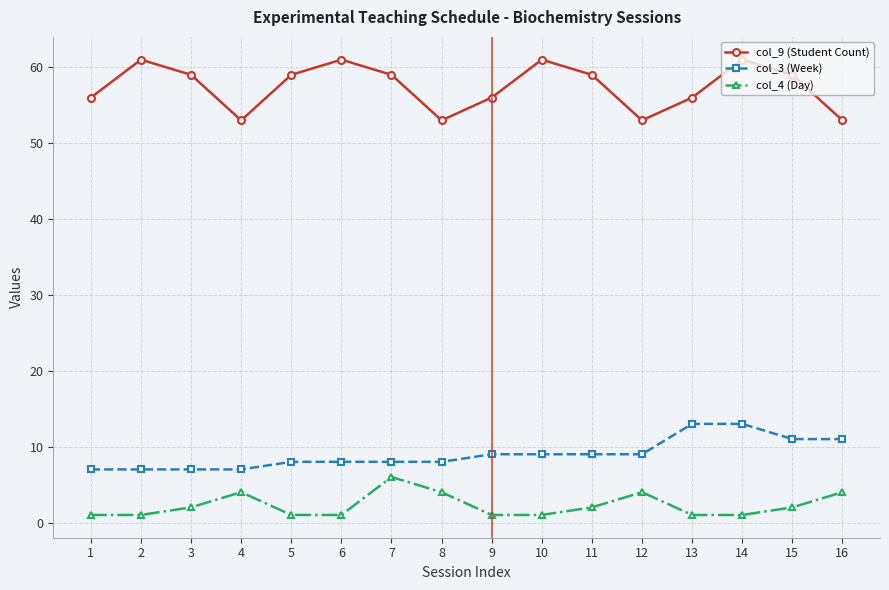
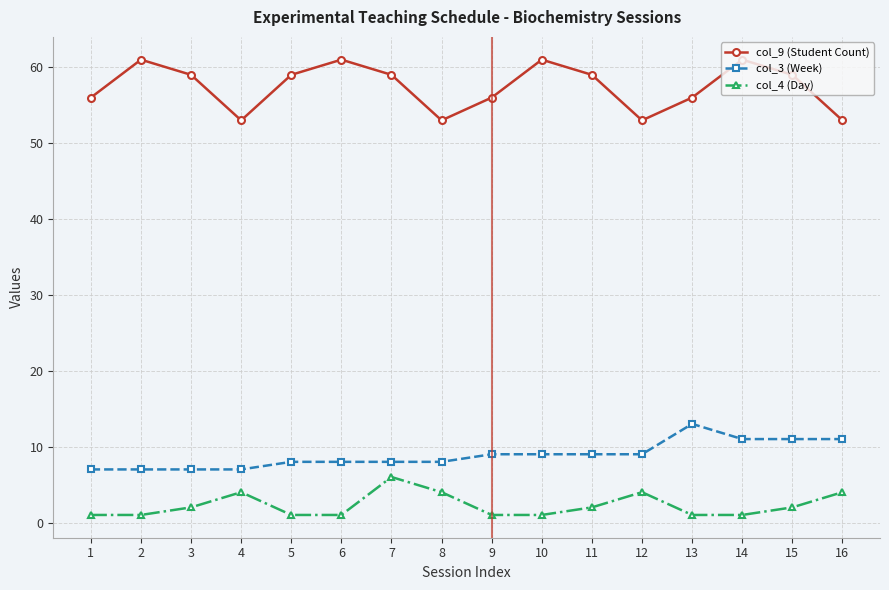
col_3 (Week), 14: 13 -> 11
